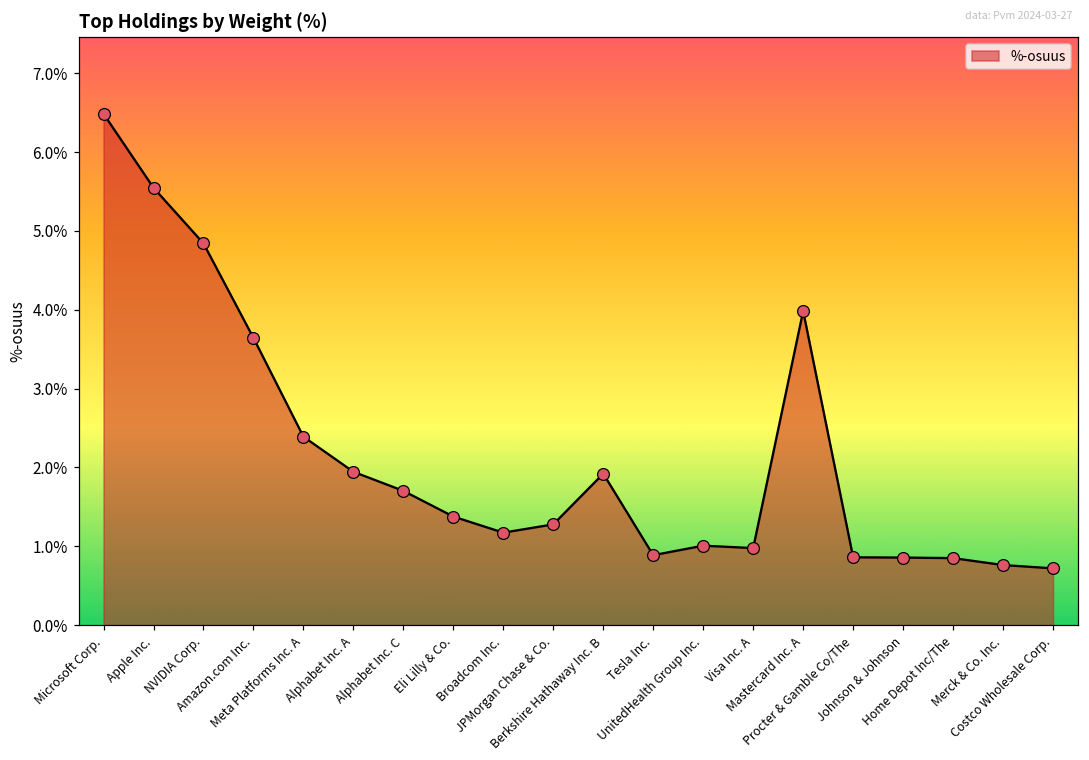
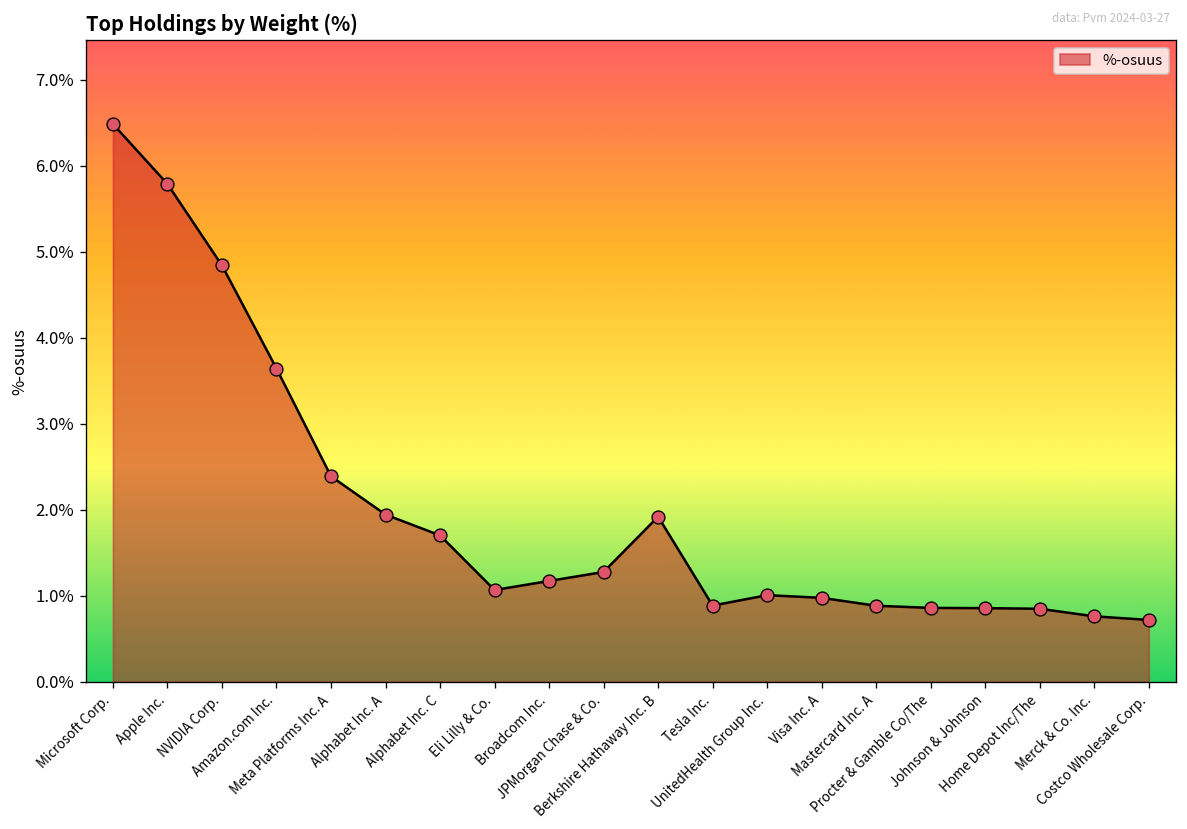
Apple Inc.: 5.5% -> 5.8%
Eli Lilly & Co.: 1.4% -> 1.1%
Mastercard Inc. A: 4.0% -> 0.9%
